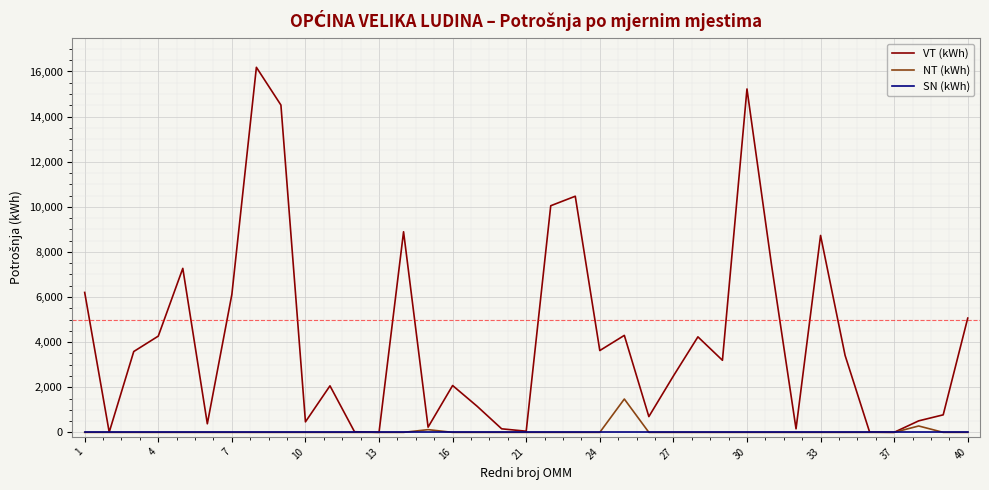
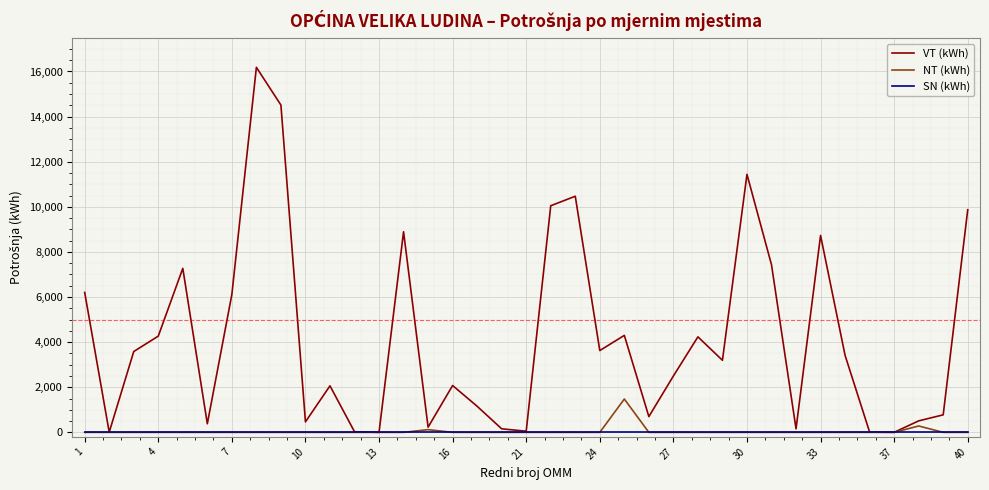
VT (kWh), 30: 15,200 -> 11,400
VT (kWh), 40: 5,100 -> 9,900
